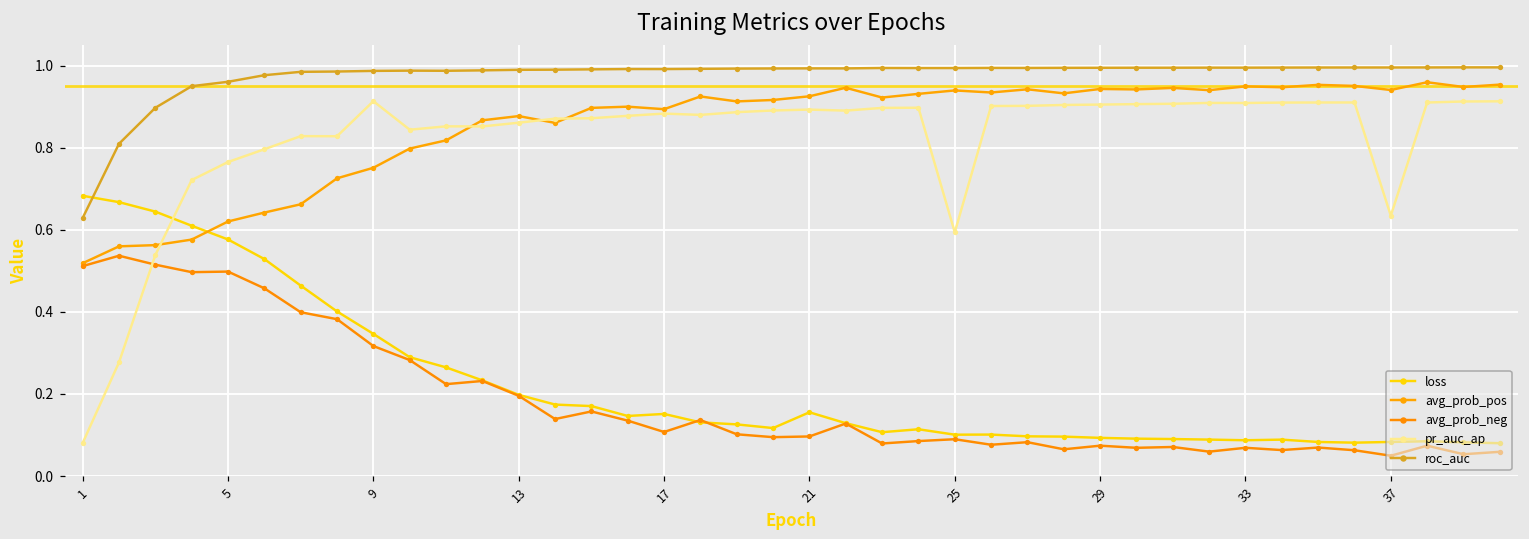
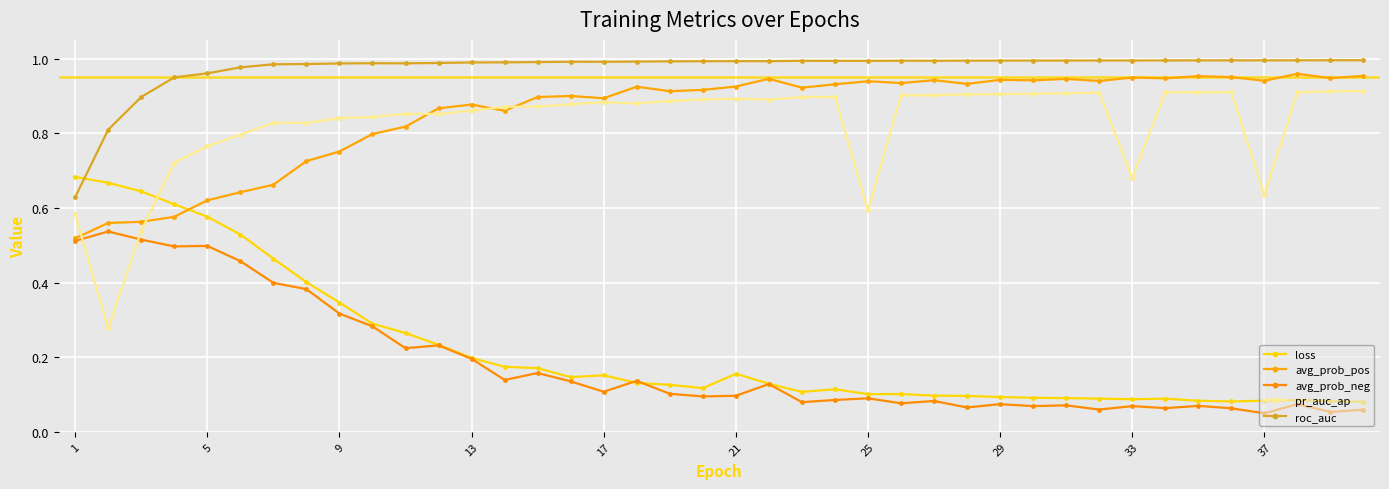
pr_auc_ap, 1: 0.08 -> 0.58
pr_auc_ap, 9: 0.91 -> 0.84
pr_auc_ap, 33: 0.91 -> 0.68
